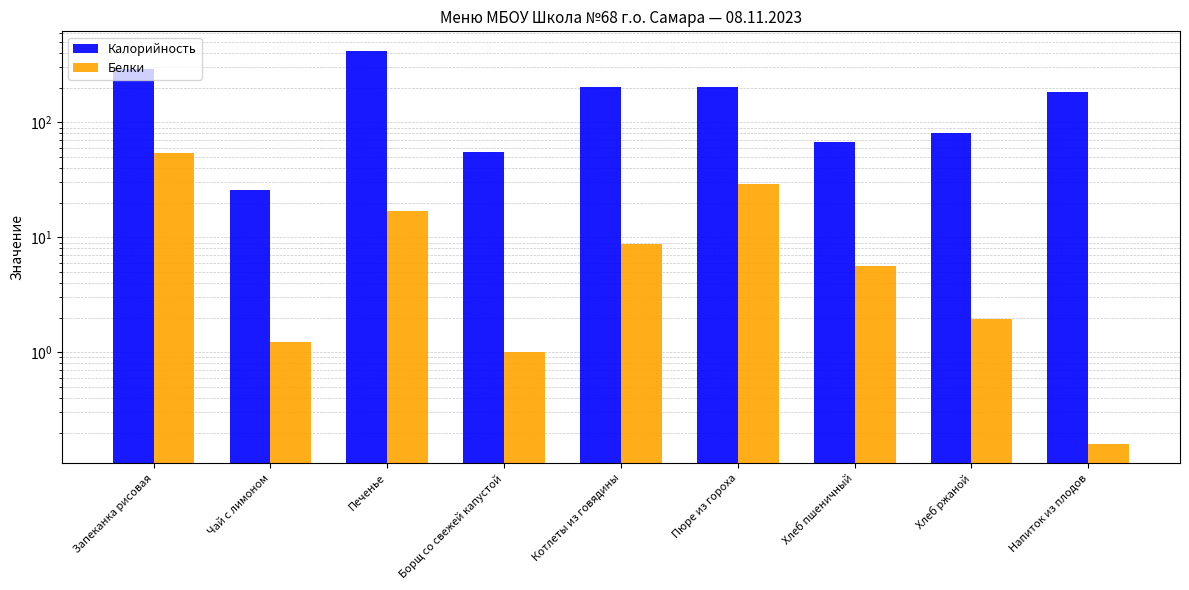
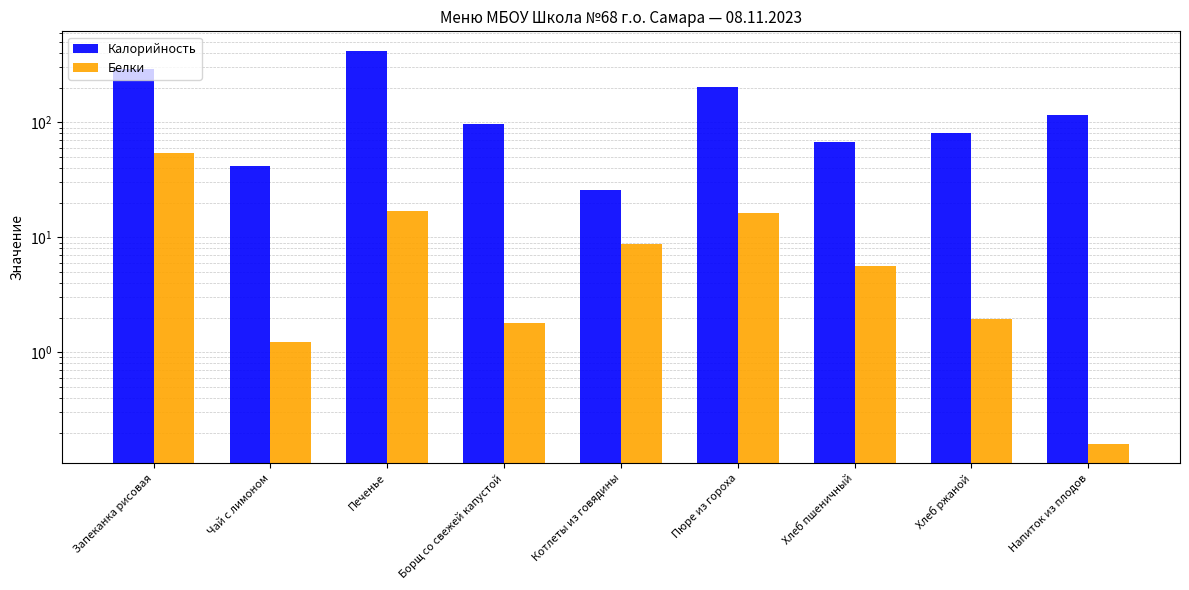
Калорийность, Чай с лимоном: 26 -> 42
Калорийность, Борщ со свежей капустой: 60 -> 100
Белки, Борщ со свежей капустой: 1.0 -> 1.8
Калорийность, Котлеты из говядины: 200 -> 26
Белки, Пюре из гороха: 29 -> 16
Калорийность, Напиток из плодов: 180 -> 120
